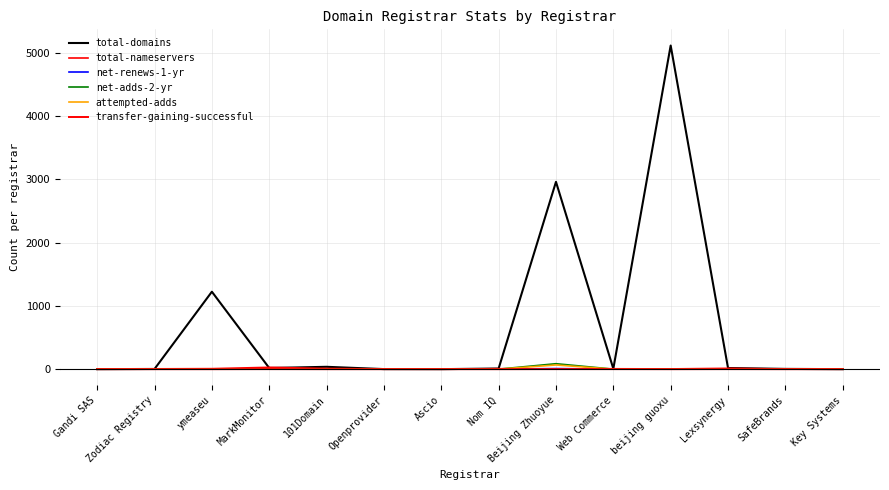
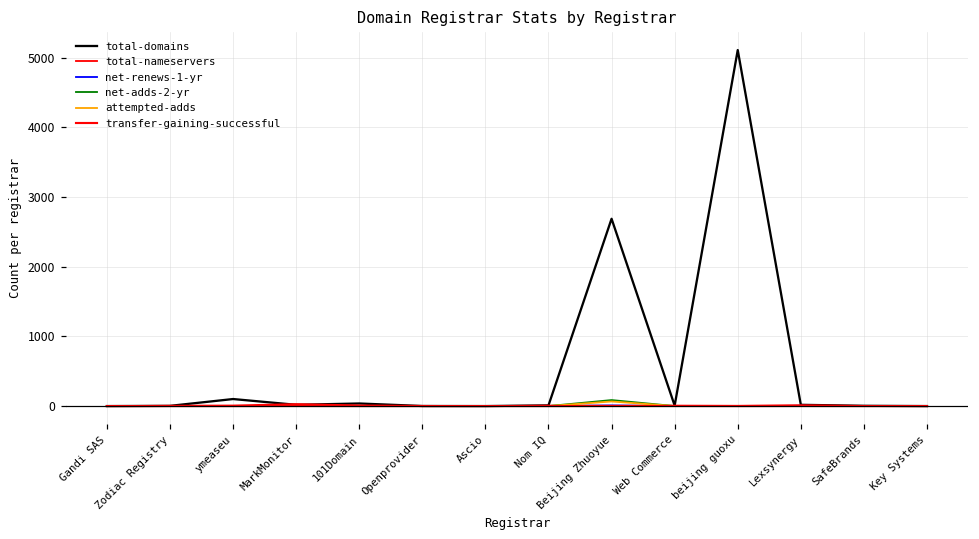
total-domains, ymeaseu: 1200 -> 100
total-domains, Beijing Zhuoyue: 3000 -> 2700
